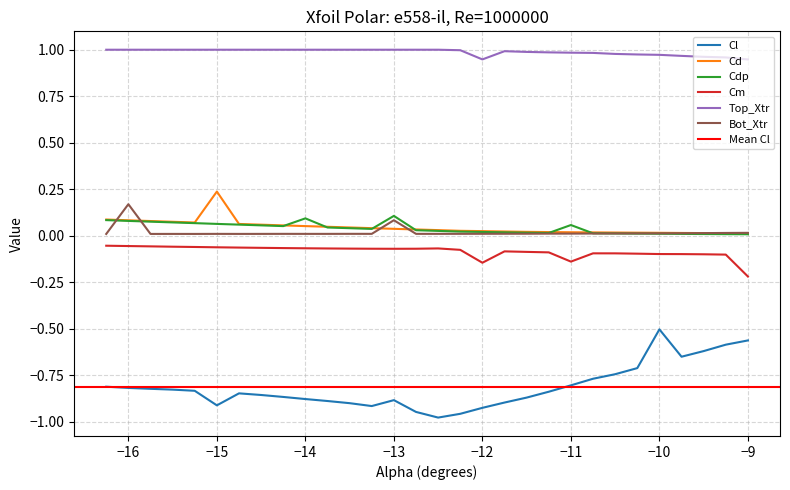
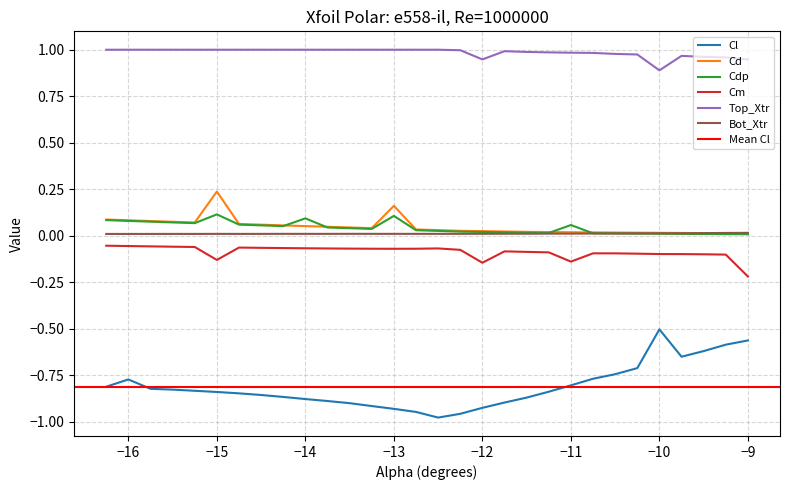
Cl, −16: -0.82 -> -0.77
Bot_Xtr, −16: 0.17 -> 0.01
Cl, −15: -0.91 -> -0.84
Cdp, −15: 0.06 -> 0.11
Cm, −15: -0.06 -> -0.13
Cl, −13: -0.89 -> -0.93
Cd, −13: 0.04 -> 0.16
Bot_Xtr, −13: 0.08 -> 0.01
Top_Xtr, −10: 0.97 -> 0.89
